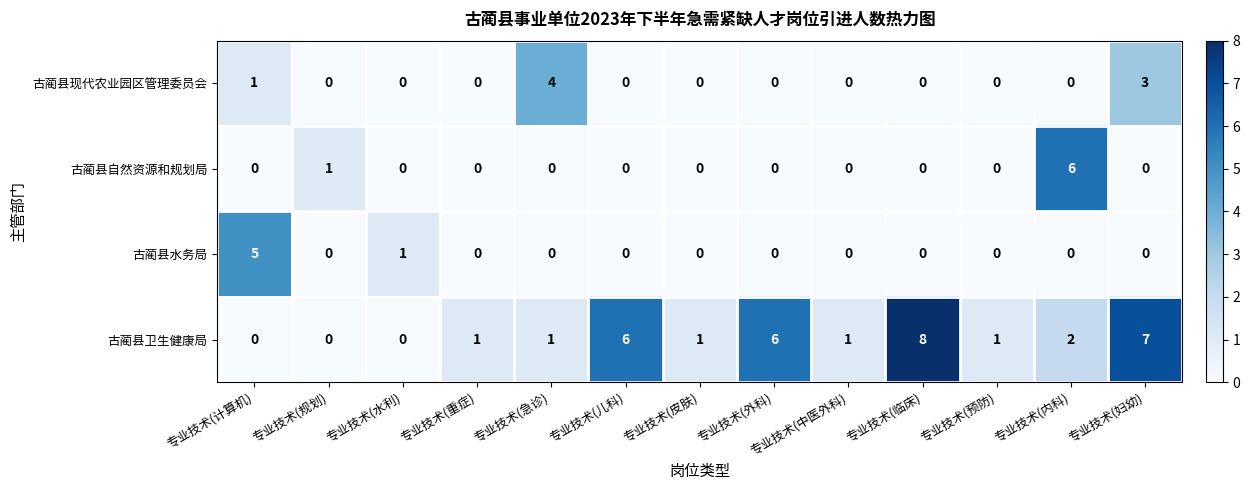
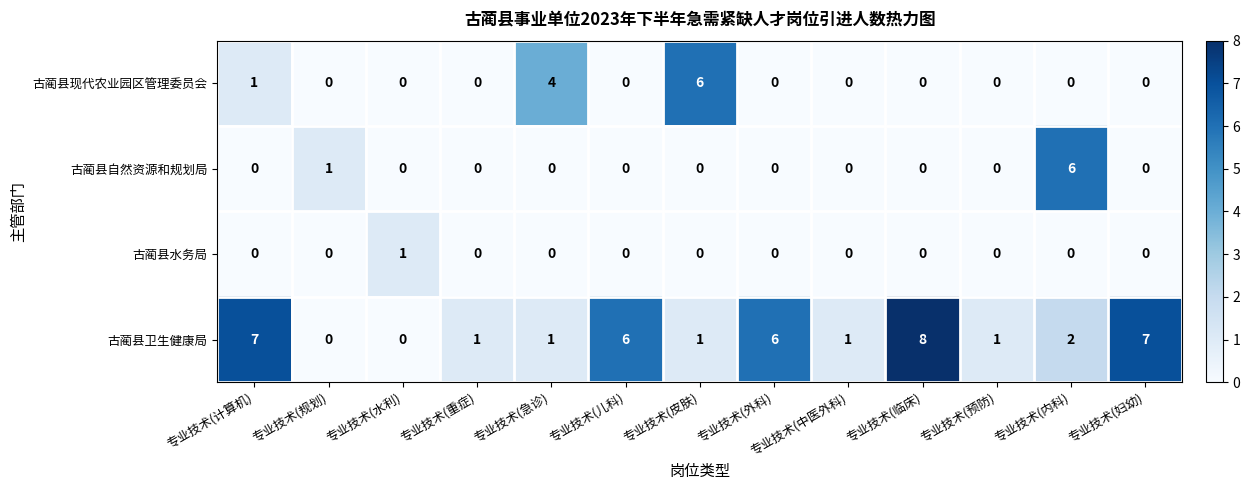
古蔺县现代农业园区管理委员会, 专业技术(皮肤): 0 -> 6
古蔺县现代农业园区管理委员会, 专业技术(妇幼): 3 -> 0
古蔺县水务局, 专业技术(计算机): 5 -> 0
古蔺县卫生健康局, 专业技术(计算机): 0 -> 7
